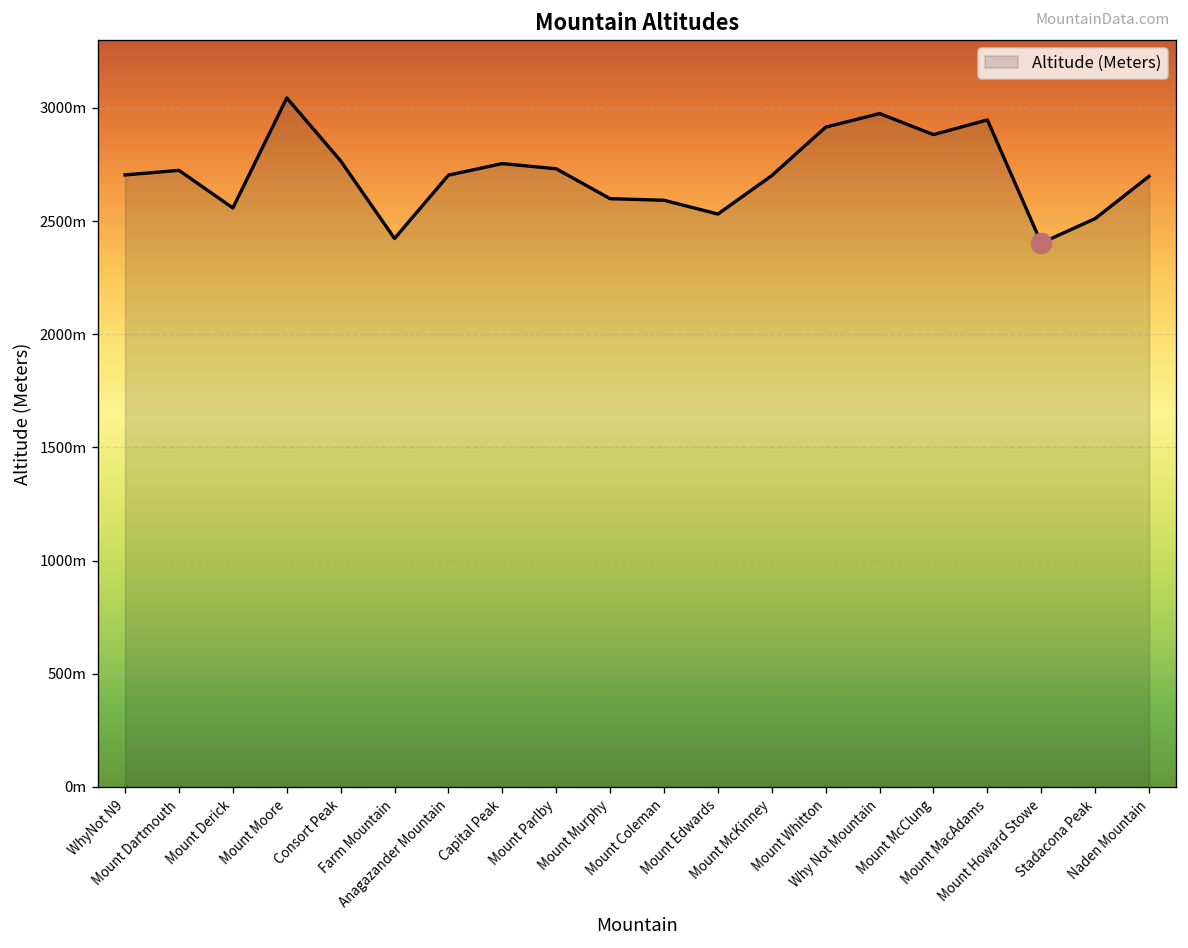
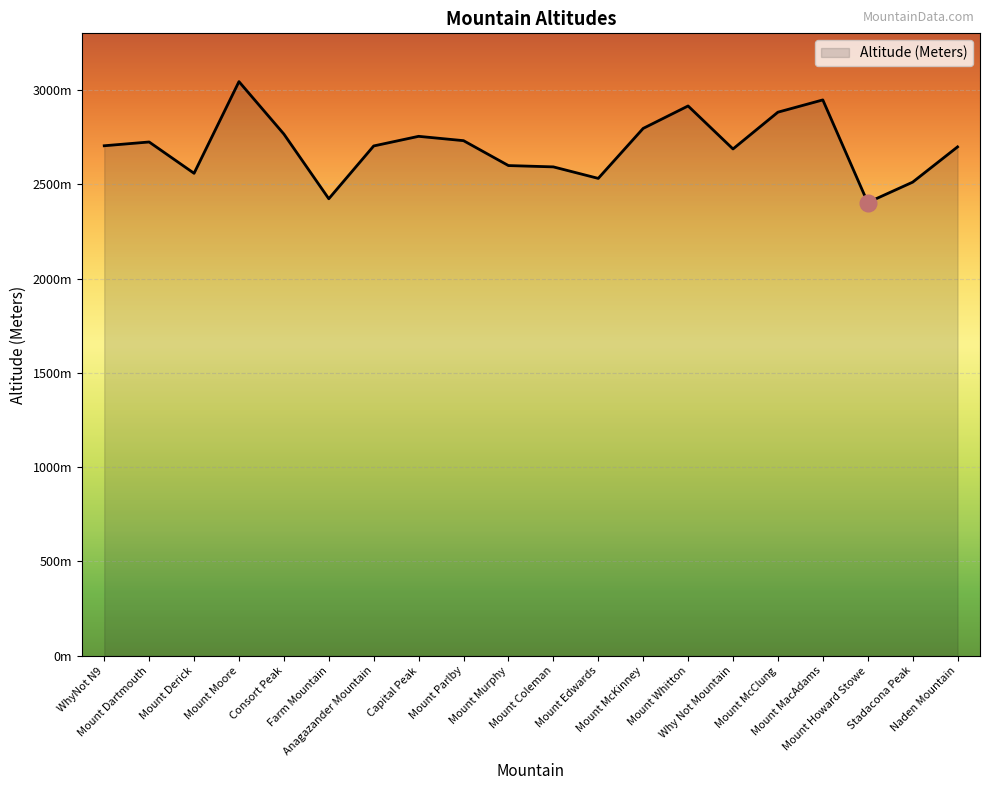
Altitude (Meters), Mount McKinney: 2700m -> 2800m
Altitude (Meters), Why Not Mountain: 2980m -> 2690m
